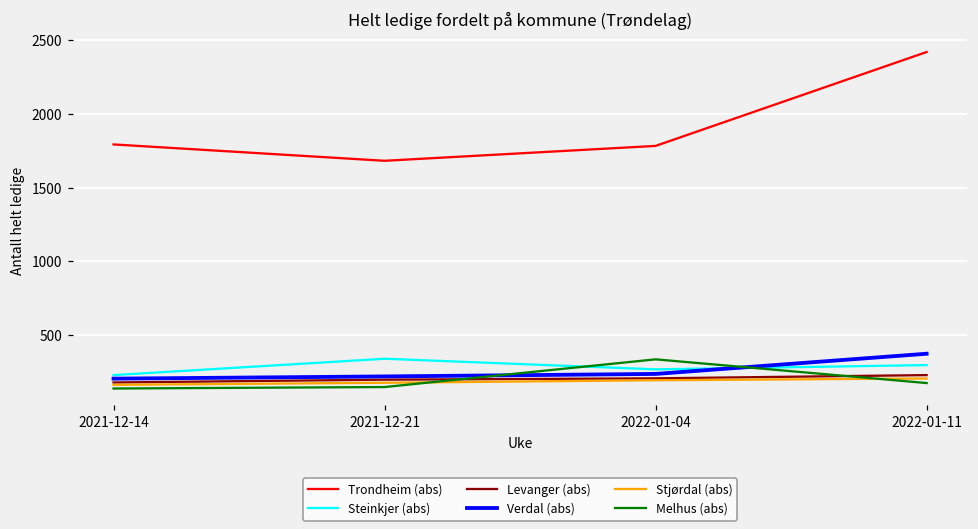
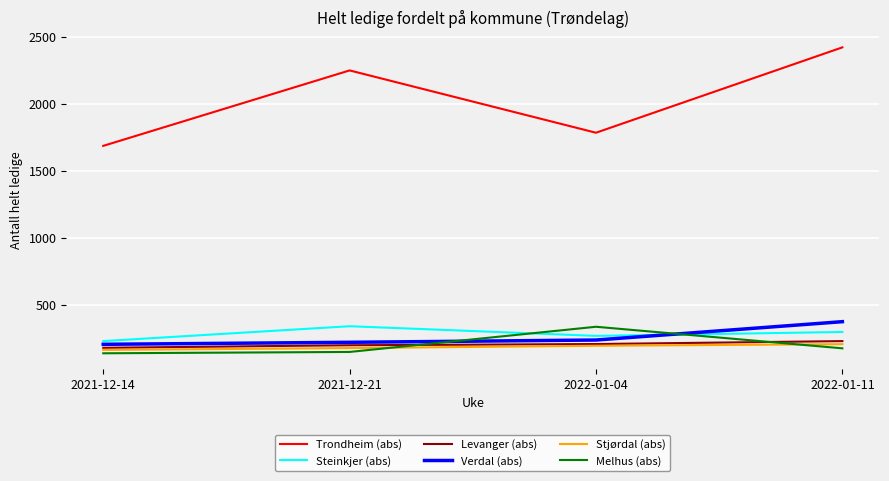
Trondheim (abs), 2021-12-14: 1790 -> 1690
Trondheim (abs), 2021-12-21: 1680 -> 2250
